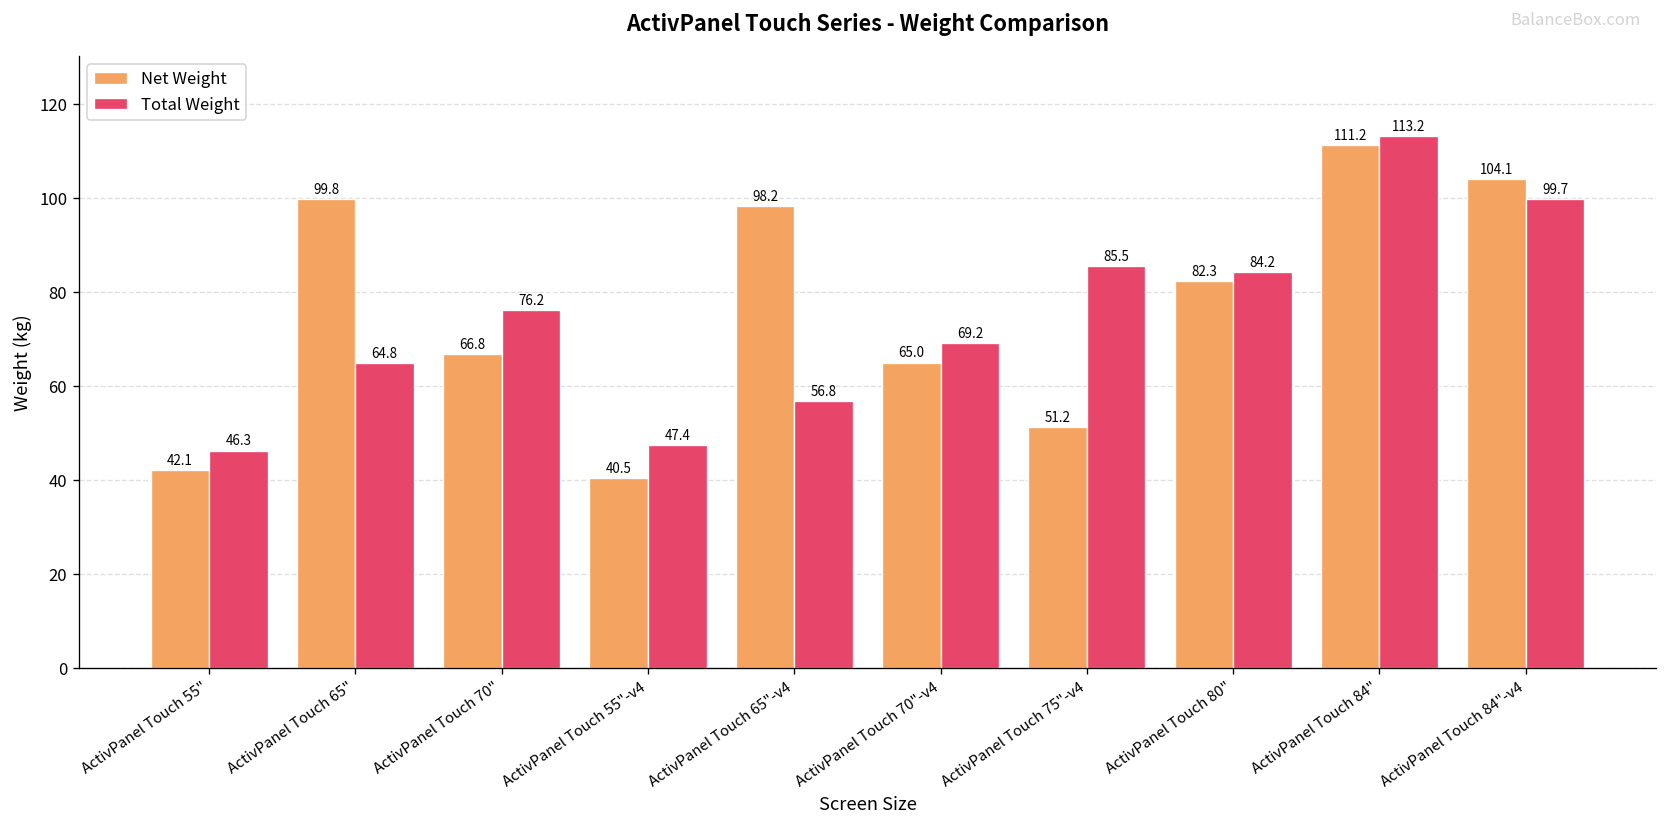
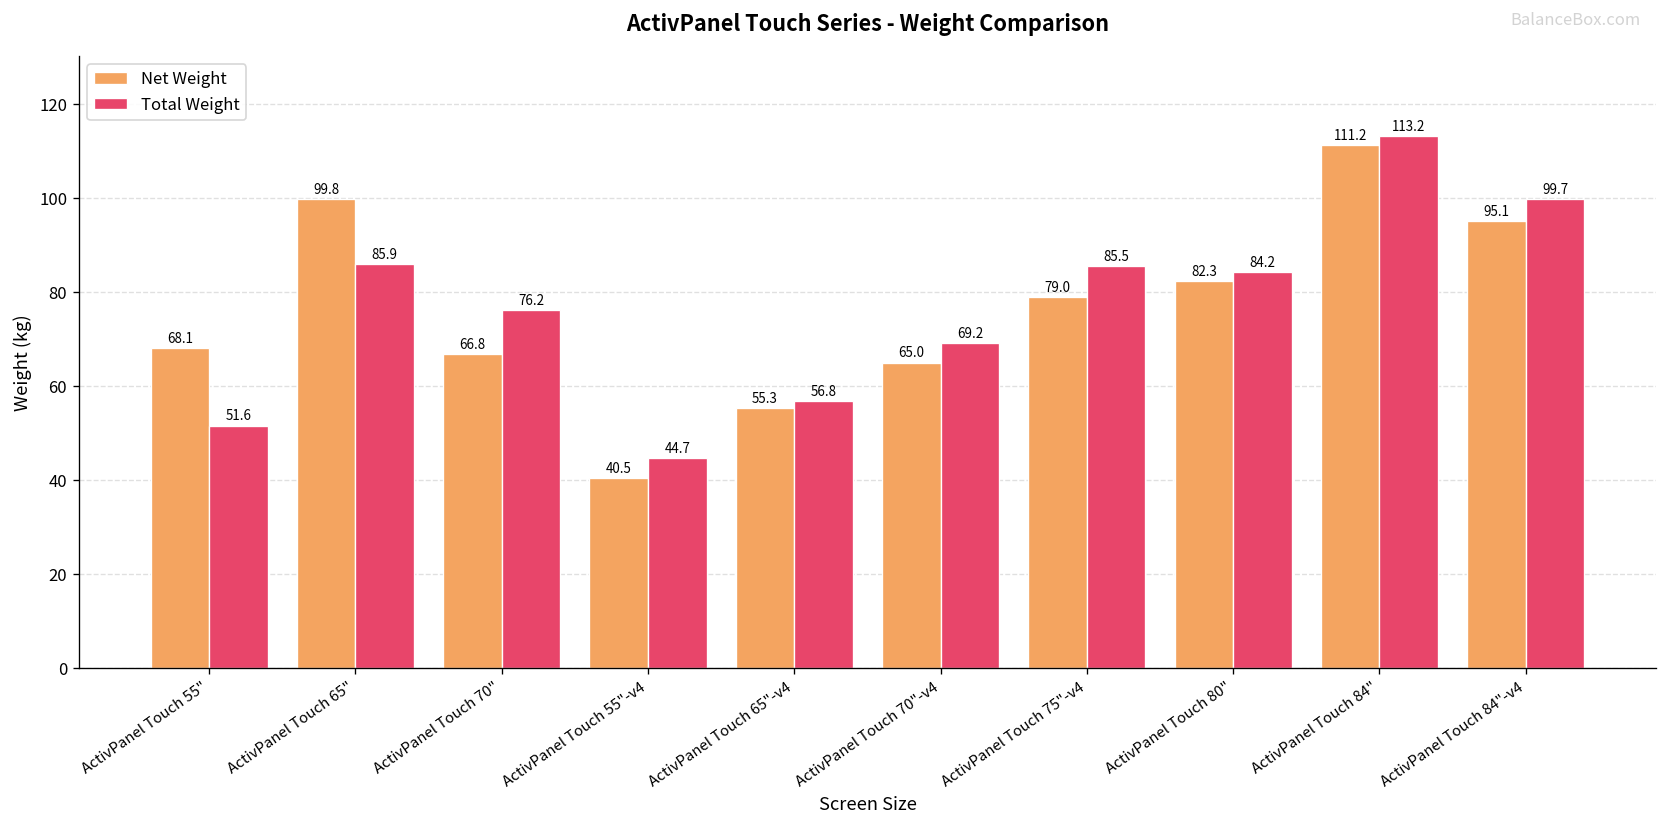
Net Weight, ActivPanel Touch 55": 42.1 -> 68.1
Total Weight, ActivPanel Touch 55": 46.3 -> 51.6
Total Weight, ActivPanel Touch 65": 64.8 -> 85.9
Total Weight, ActivPanel Touch 55"-v4: 47.4 -> 44.7
Net Weight, ActivPanel Touch 65"-v4: 98.2 -> 55.3
Net Weight, ActivPanel Touch 75"-v4: 51.2 -> 79.0
Net Weight, ActivPanel Touch 84"-v4: 104.1 -> 95.1
